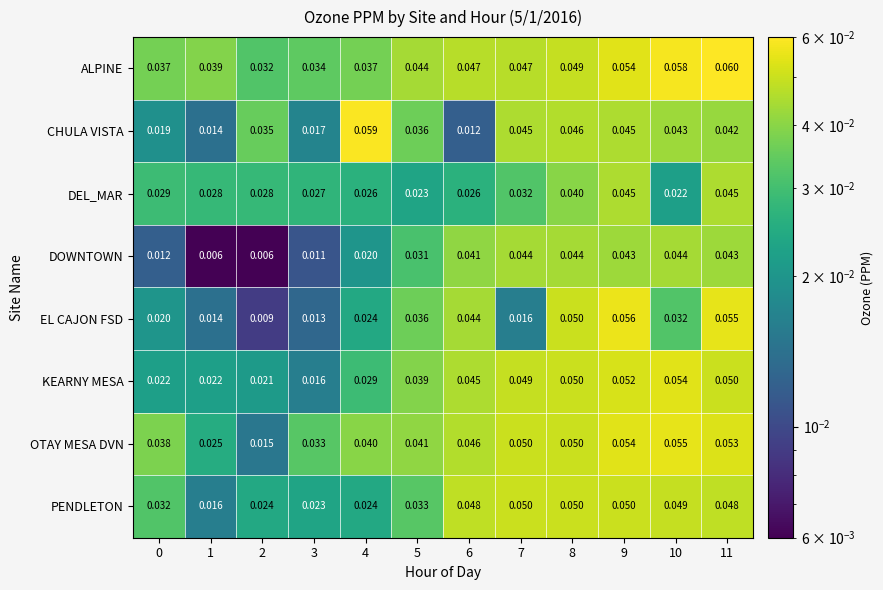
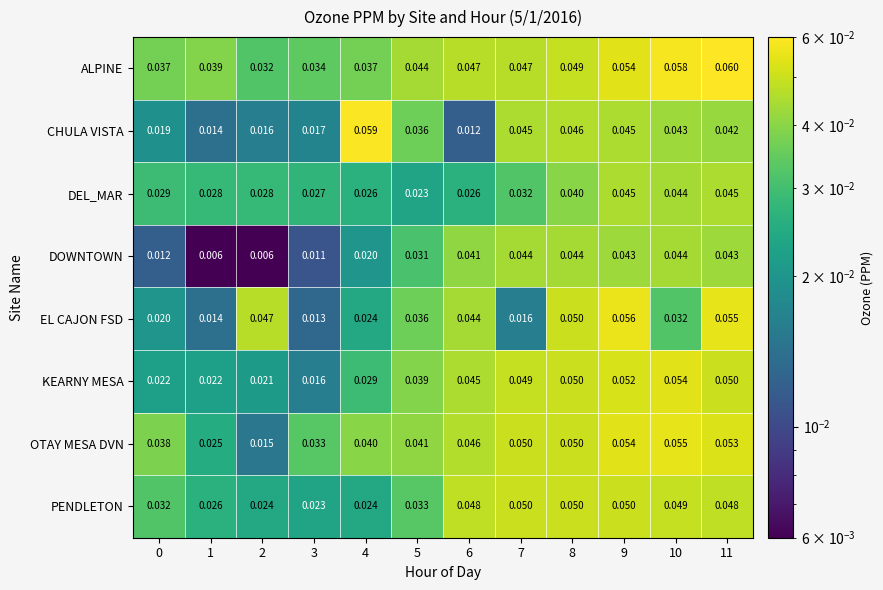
CHULA VISTA, 2: 0.035 -> 0.016
DEL_MAR, 10: 0.022 -> 0.044
EL CAJON FSD, 2: 0.009 -> 0.047
PENDLETON, 1: 0.016 -> 0.026
